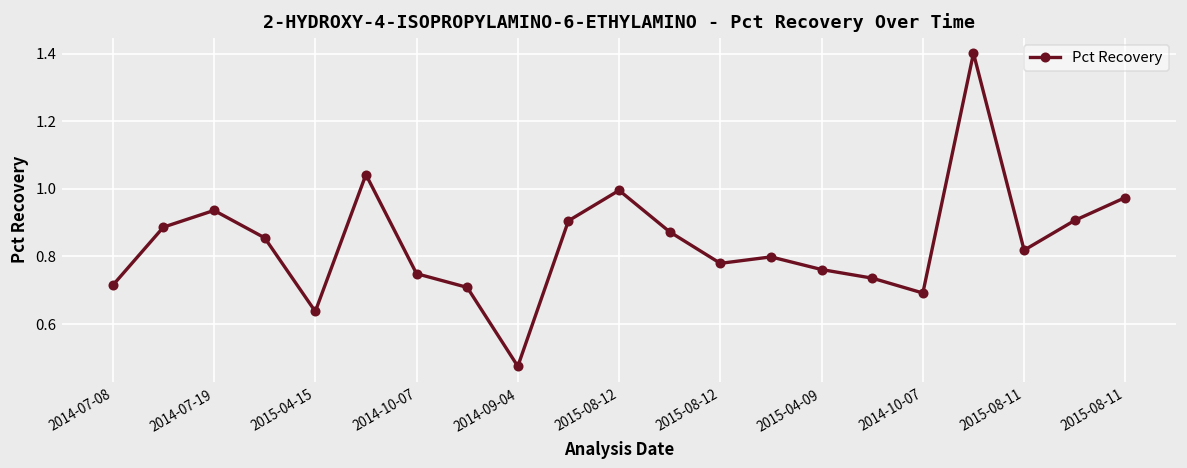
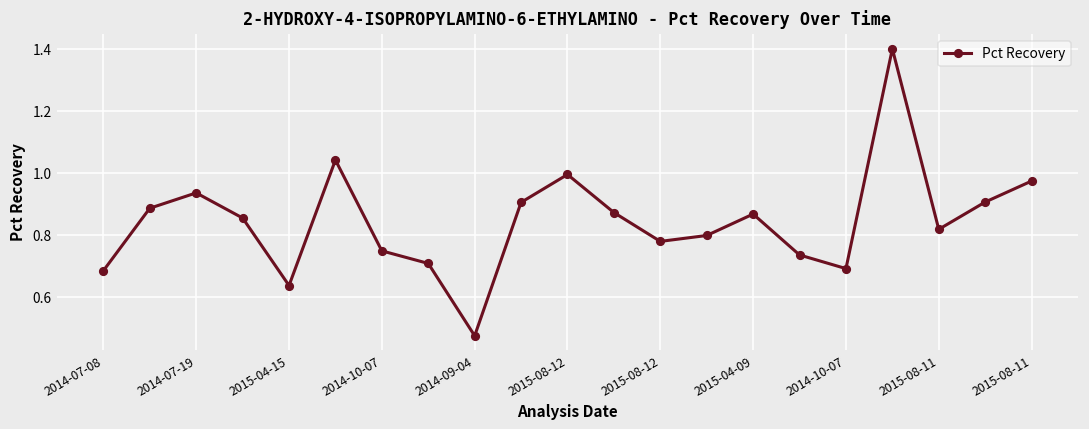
2014-07-08: 0.71 -> 0.68
2015-04-09: 0.76 -> 0.87
